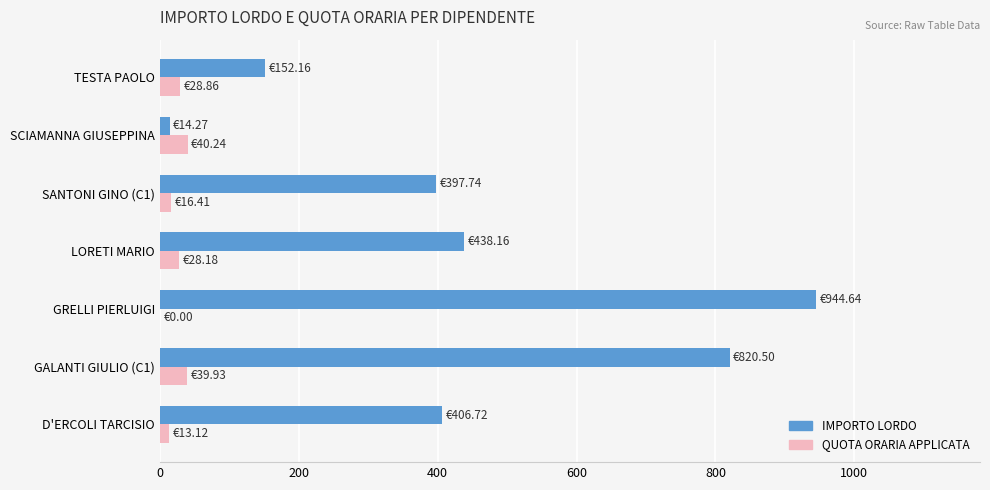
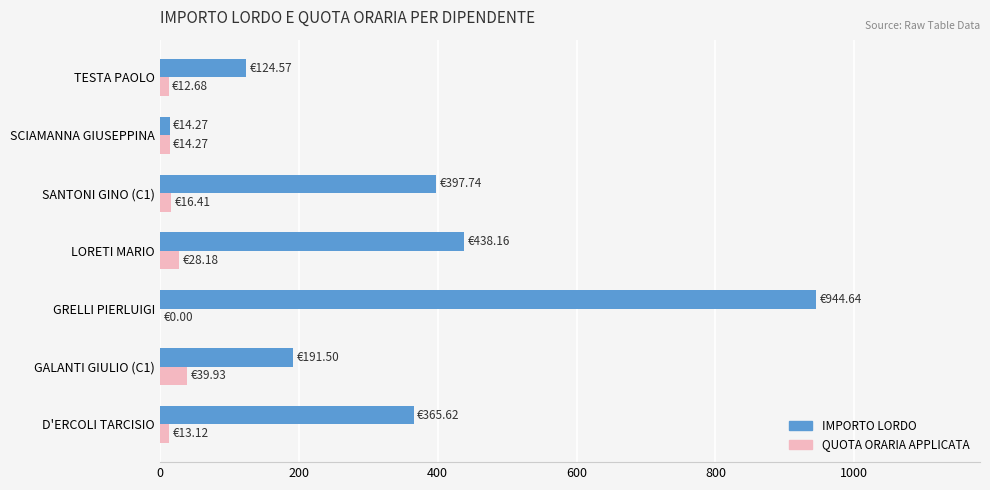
IMPORTO LORDO, TESTA PAOLO: €152.16 -> €124.57
QUOTA ORARIA APPLICATA, TESTA PAOLO: €28.86 -> €12.68
QUOTA ORARIA APPLICATA, SCIAMANNA GIUSEPPINA: €40.24 -> €14.27
IMPORTO LORDO, GALANTI GIULIO (C1): €820.50 -> €191.50
IMPORTO LORDO, D'ERCOLI TARCISIO: €406.72 -> €365.62
